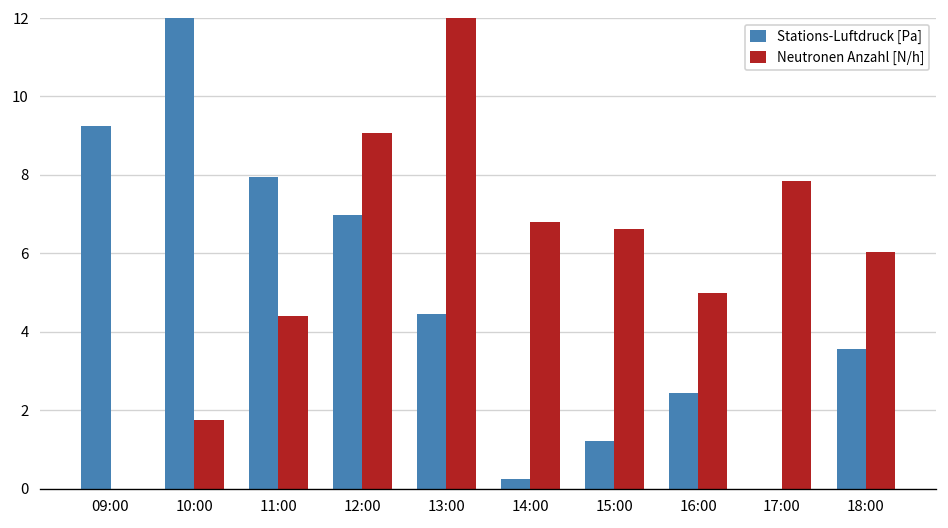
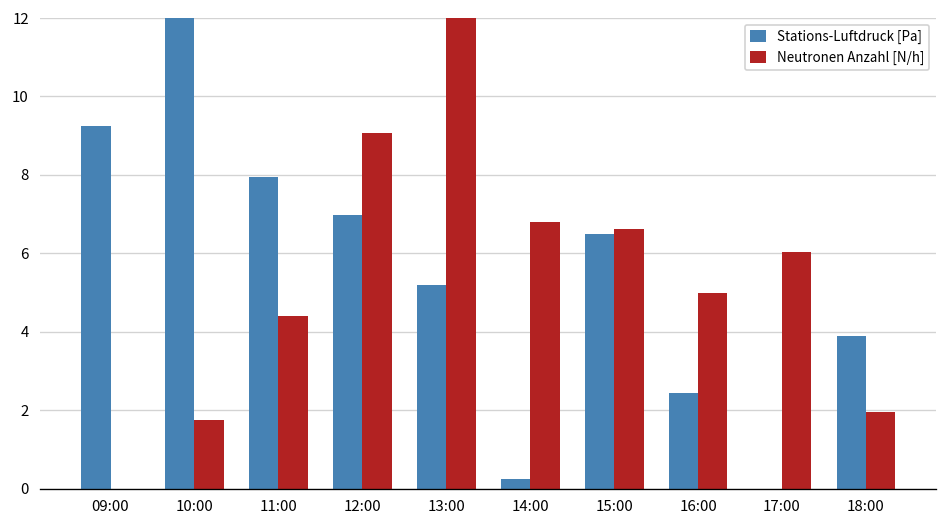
Stations-Luftdruck [Pa], 13:00: 4.5 -> 5.2
Stations-Luftdruck [Pa], 15:00: 1.2 -> 6.5
Neutronen Anzahl [N/h], 17:00: 7.8 -> 6.0
Stations-Luftdruck [Pa], 18:00: 3.6 -> 3.9
Neutronen Anzahl [N/h], 18:00: 6.0 -> 1.9
